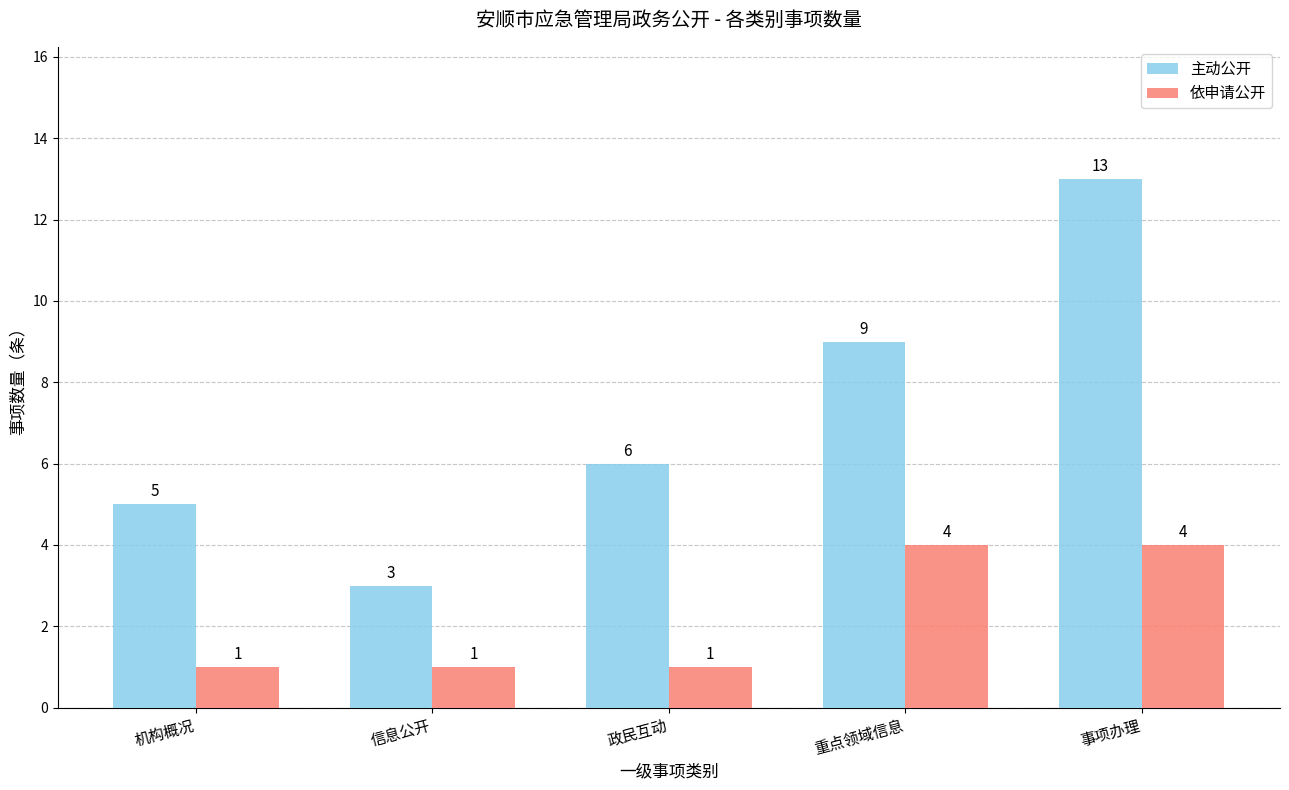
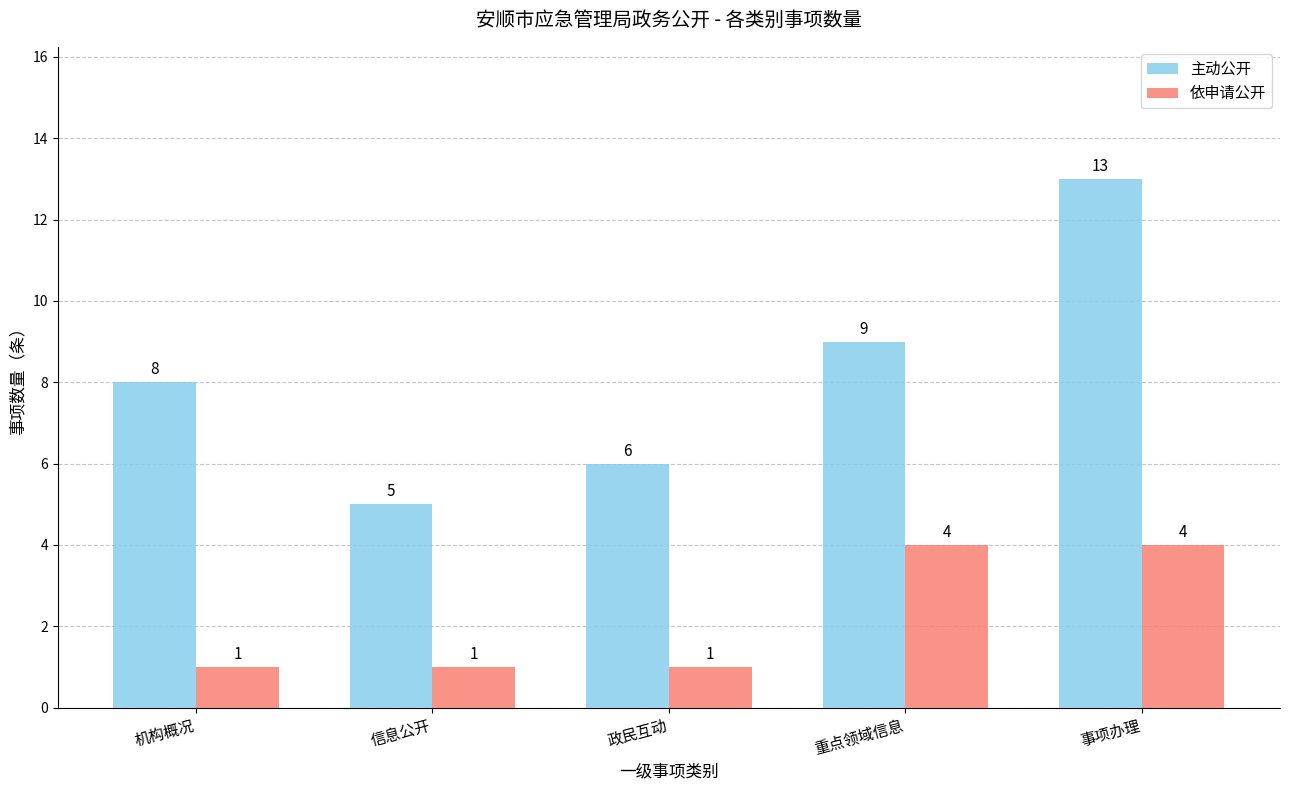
主动公开, 机构概况: 5 -> 8
主动公开, 信息公开: 3 -> 5
